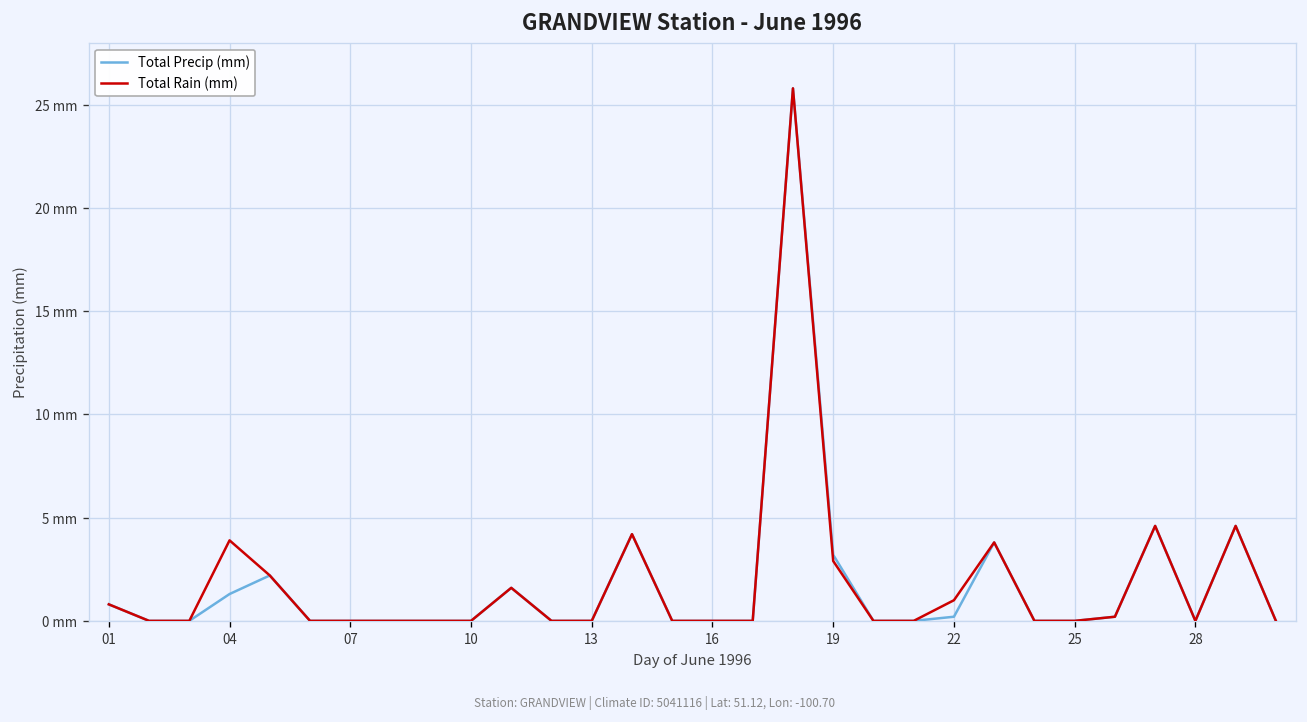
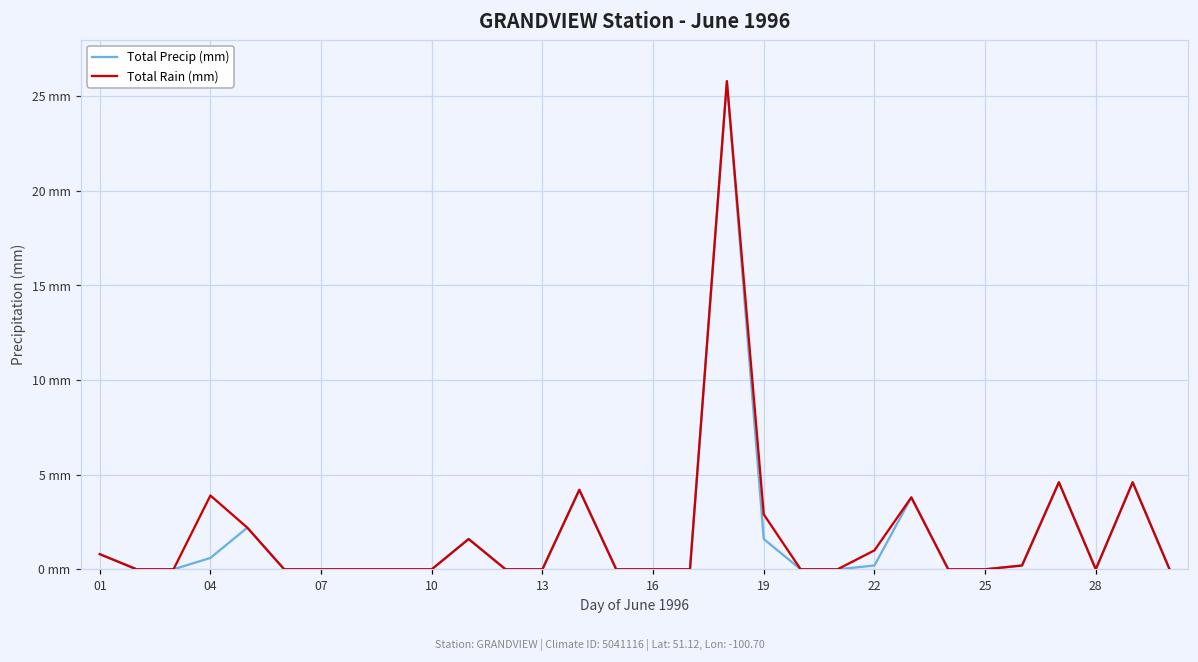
Total Precip (mm), 04: 1.3 mm -> 0.6 mm
Total Precip (mm), 19: 3.2 mm -> 1.6 mm
